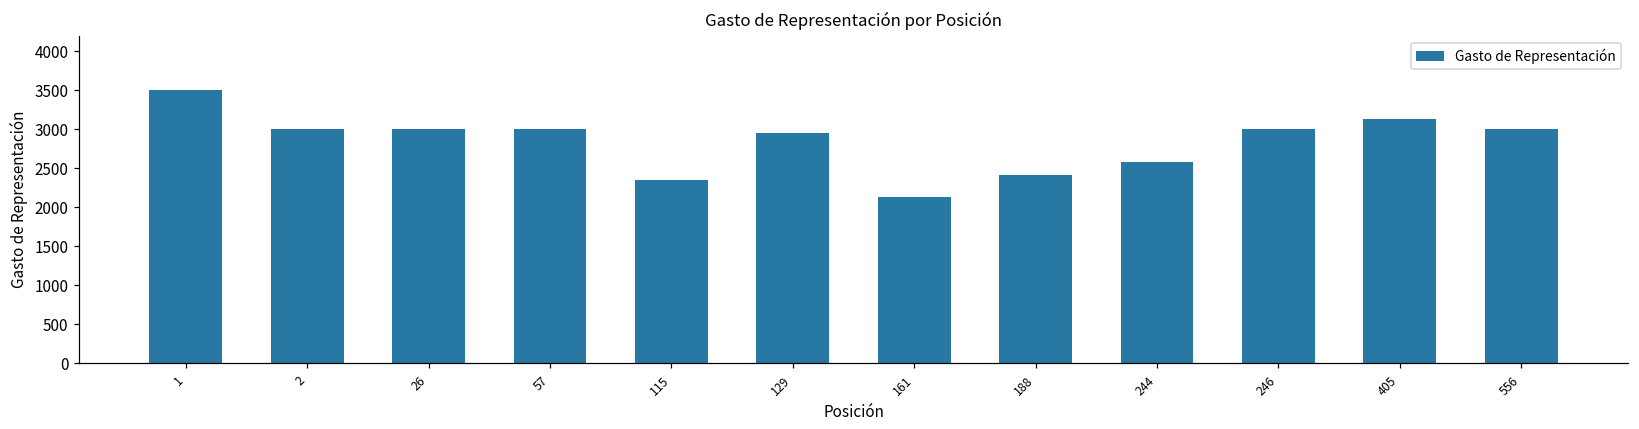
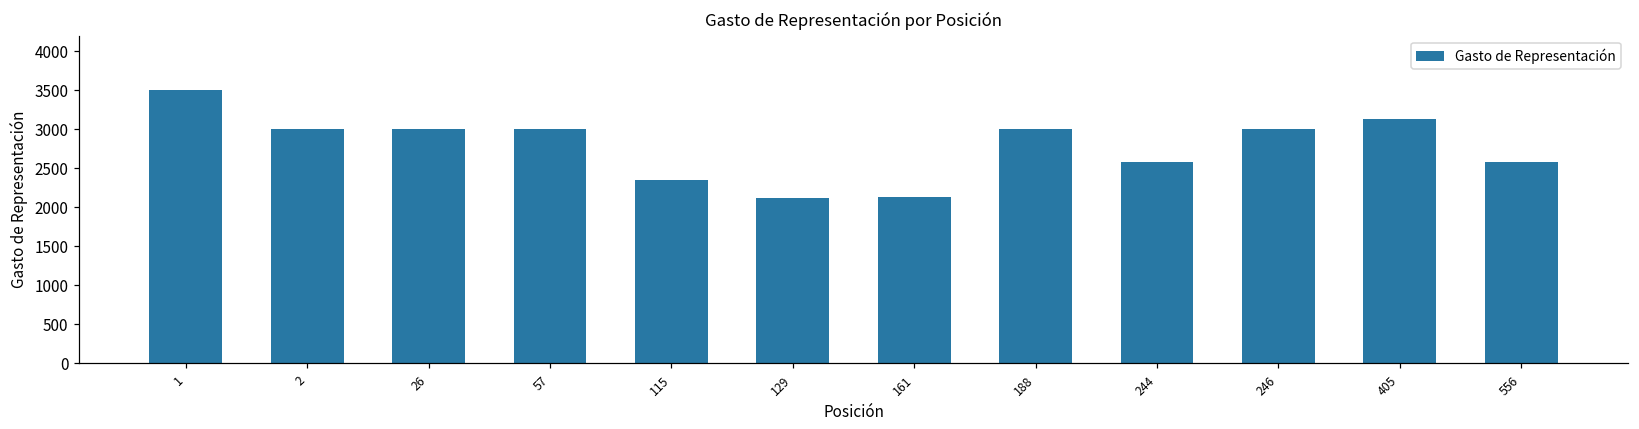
129: 3000 -> 2100
188: 2400 -> 3000
556: 3000 -> 2600
